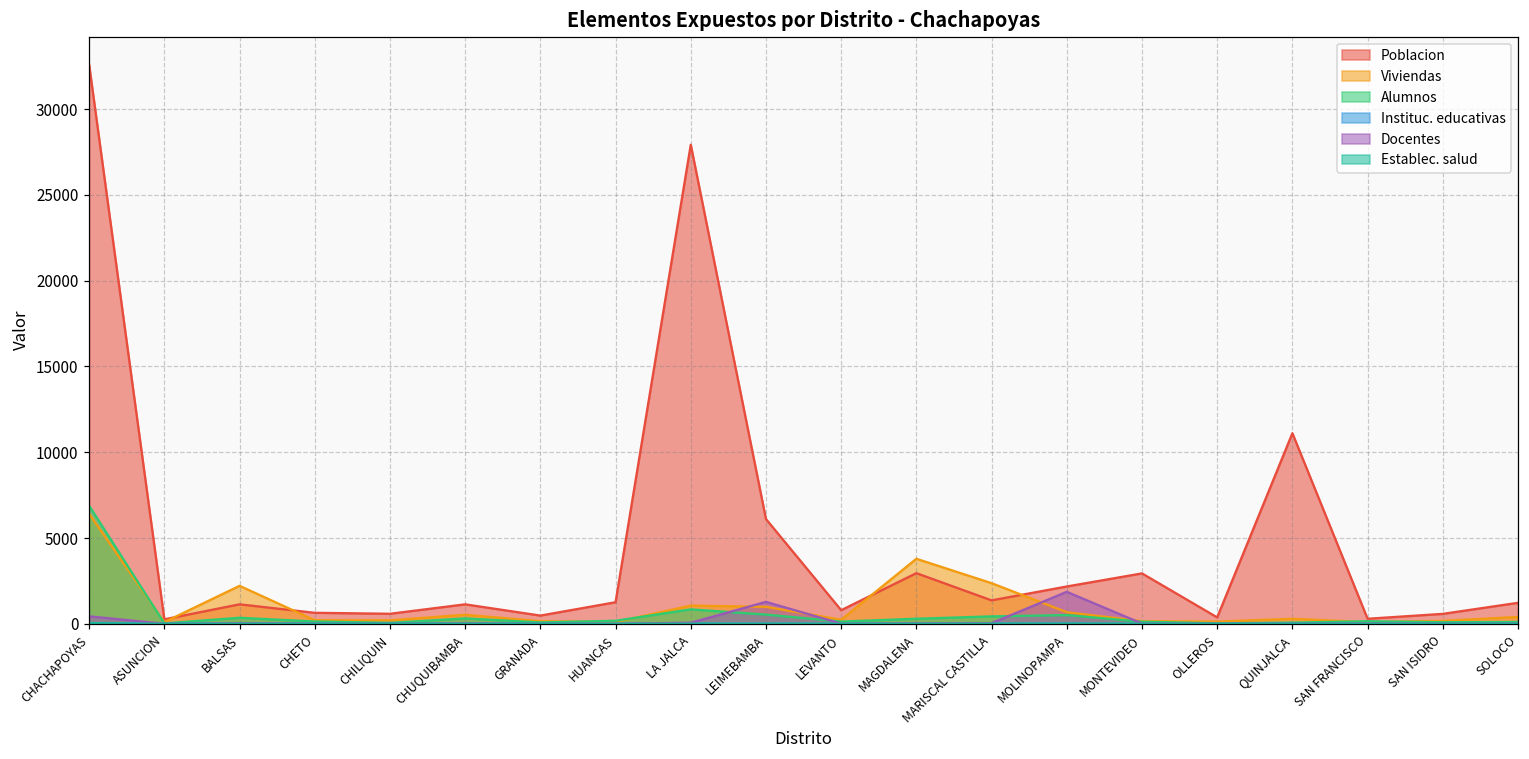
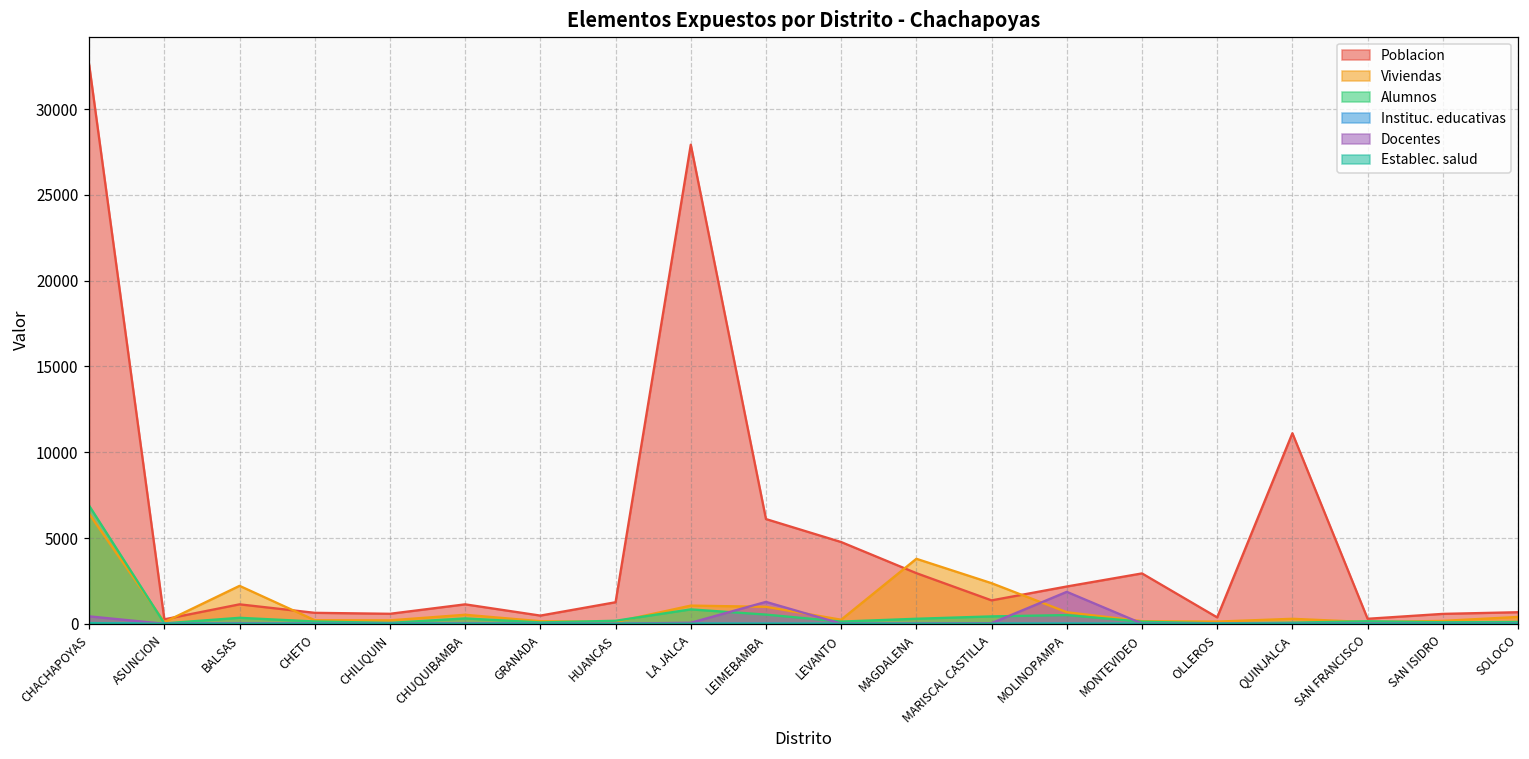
Poblacion, LEVANTO: 800 -> 4800
Poblacion, SOLOCO: 1200 -> 700
